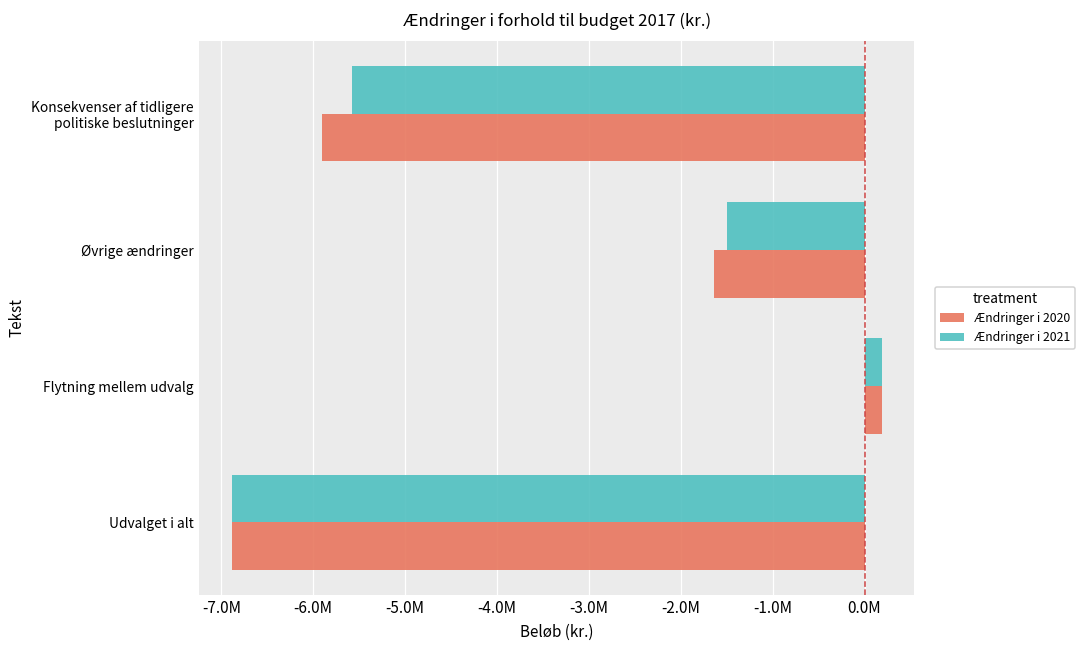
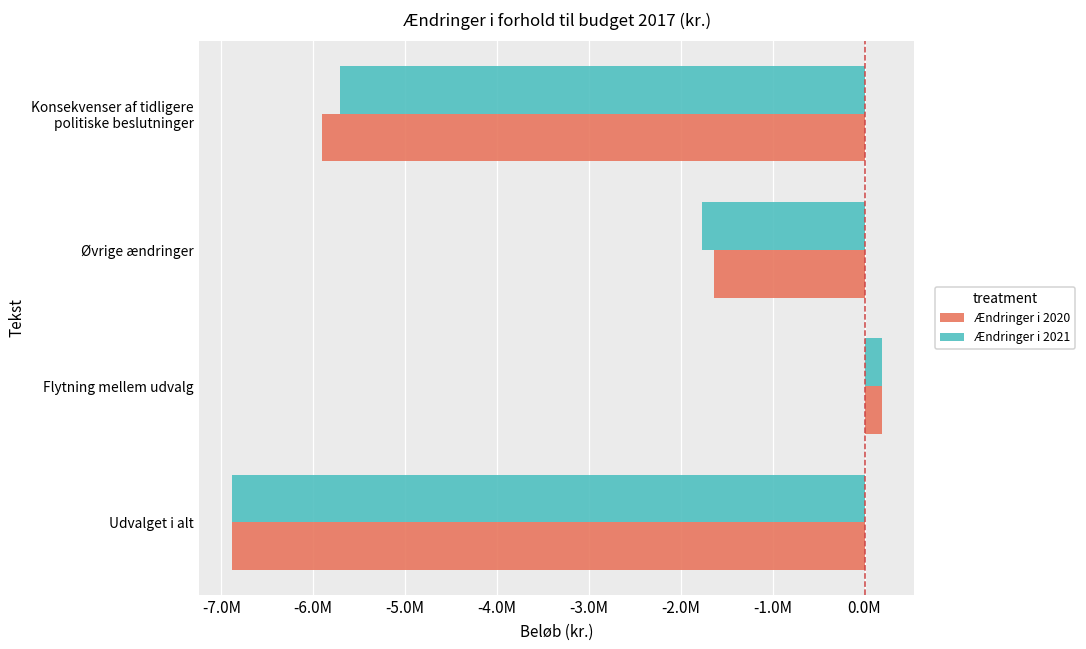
Ændringer i 2021, Konsekvenser af tidligere politiske beslutninger: -5600000 -> -5700000
Ændringer i 2021, Øvrige ændringer: -1500000 -> -1800000
